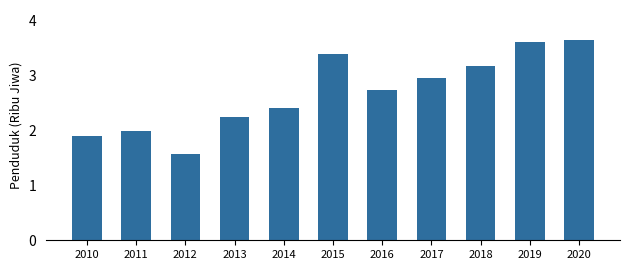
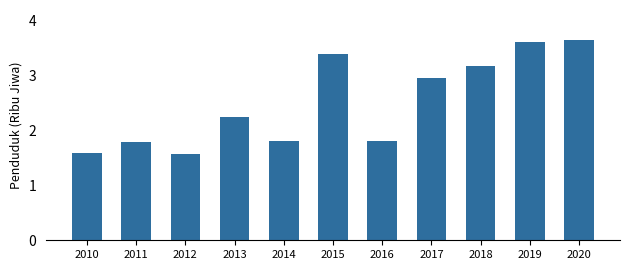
2010: 1.9 -> 1.6
2011: 2.0 -> 1.8
2014: 2.4 -> 1.8
2016: 2.7 -> 1.8
